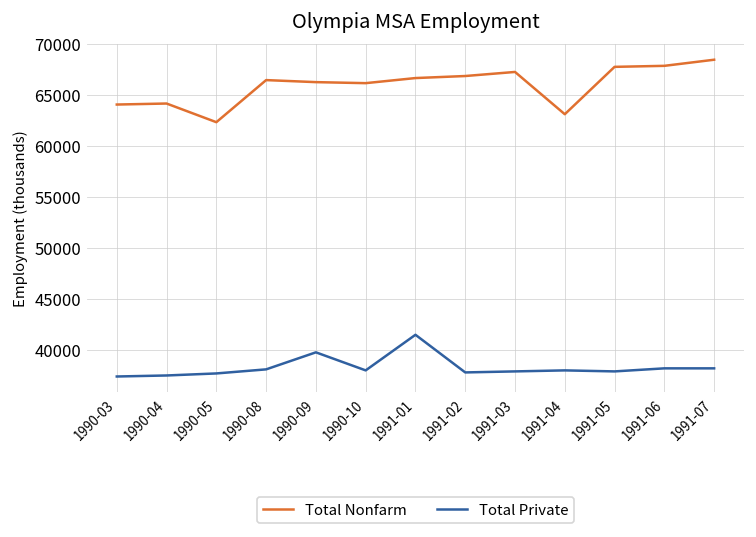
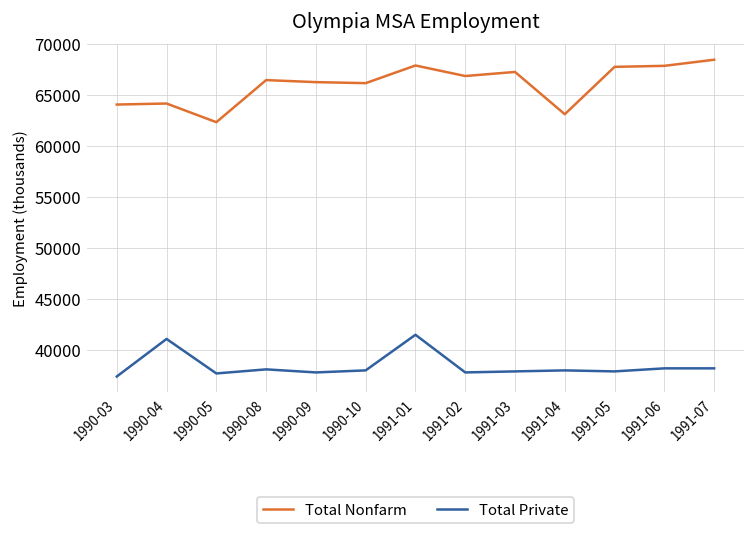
Total Private, 1990-04: 38000 -> 41000
Total Private, 1990-09: 40000 -> 38000
Total Nonfarm, 1991-01: 67000 -> 68000
